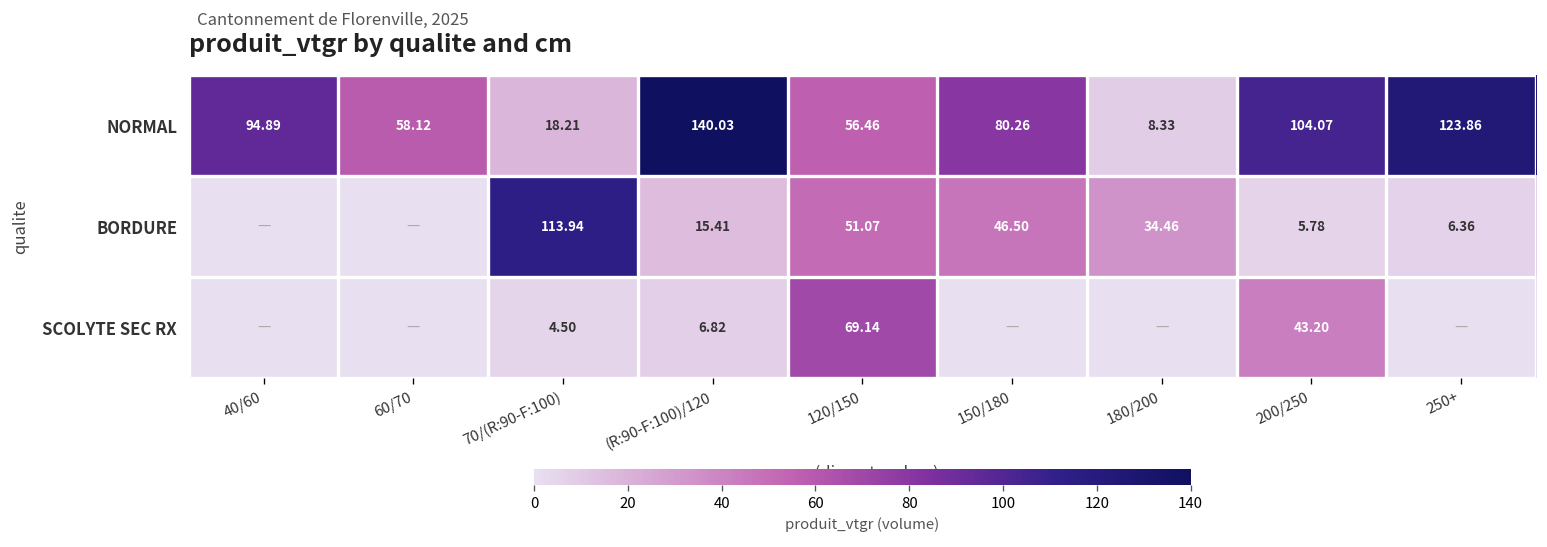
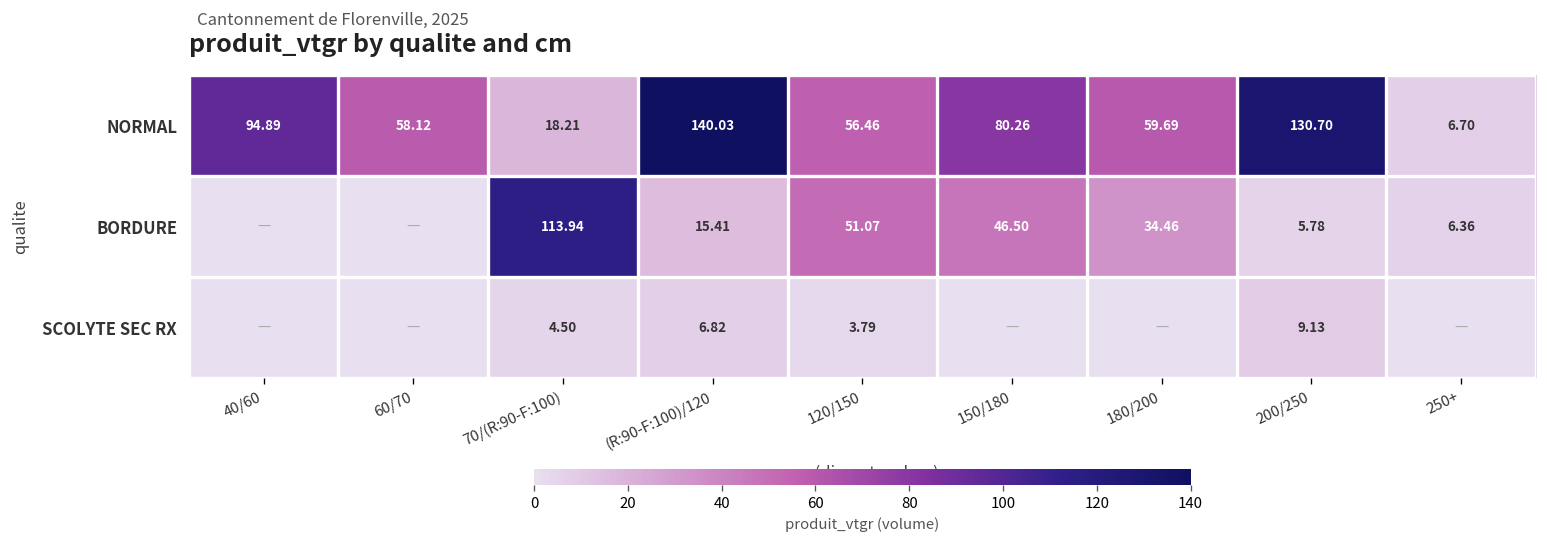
NORMAL, 180/200: 8.33 -> 59.69
NORMAL, 200/250: 104.07 -> 130.70
NORMAL, 250+: 123.86 -> 6.70
SCOLYTE SEC RX, 120/150: 69.14 -> 3.79
SCOLYTE SEC RX, 200/250: 43.20 -> 9.13
